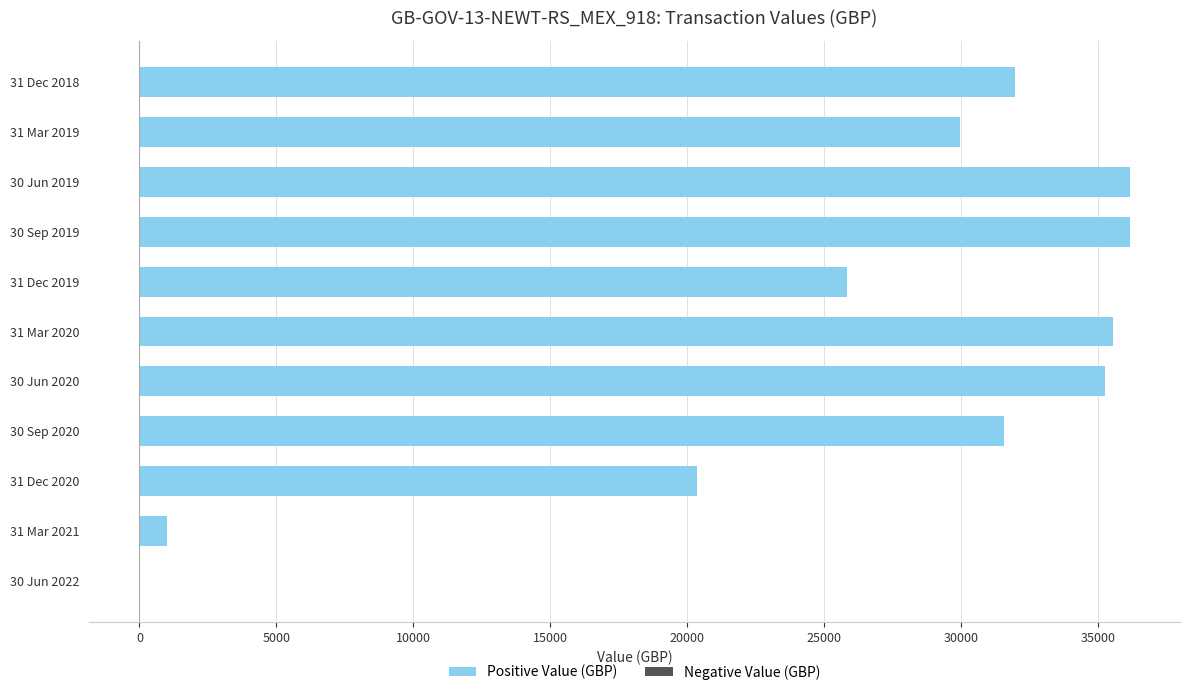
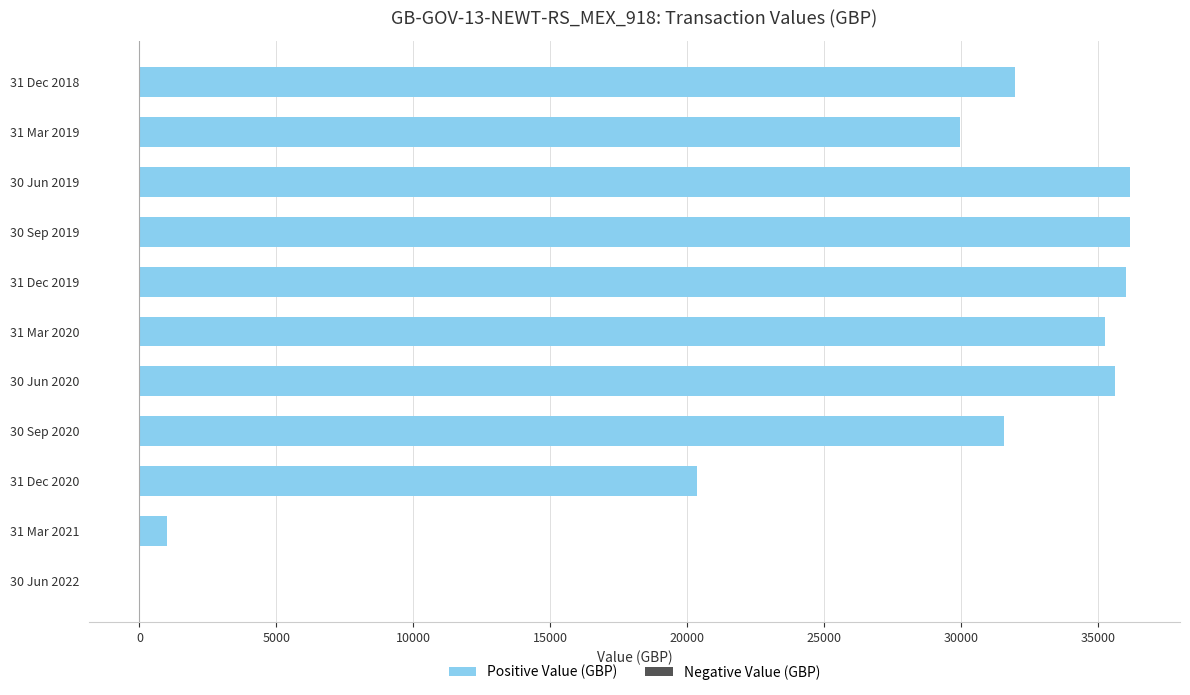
31 Dec 2019: 25800 -> 36000
31 Mar 2020: 35500 -> 35300
30 Jun 2020: 35300 -> 35600
